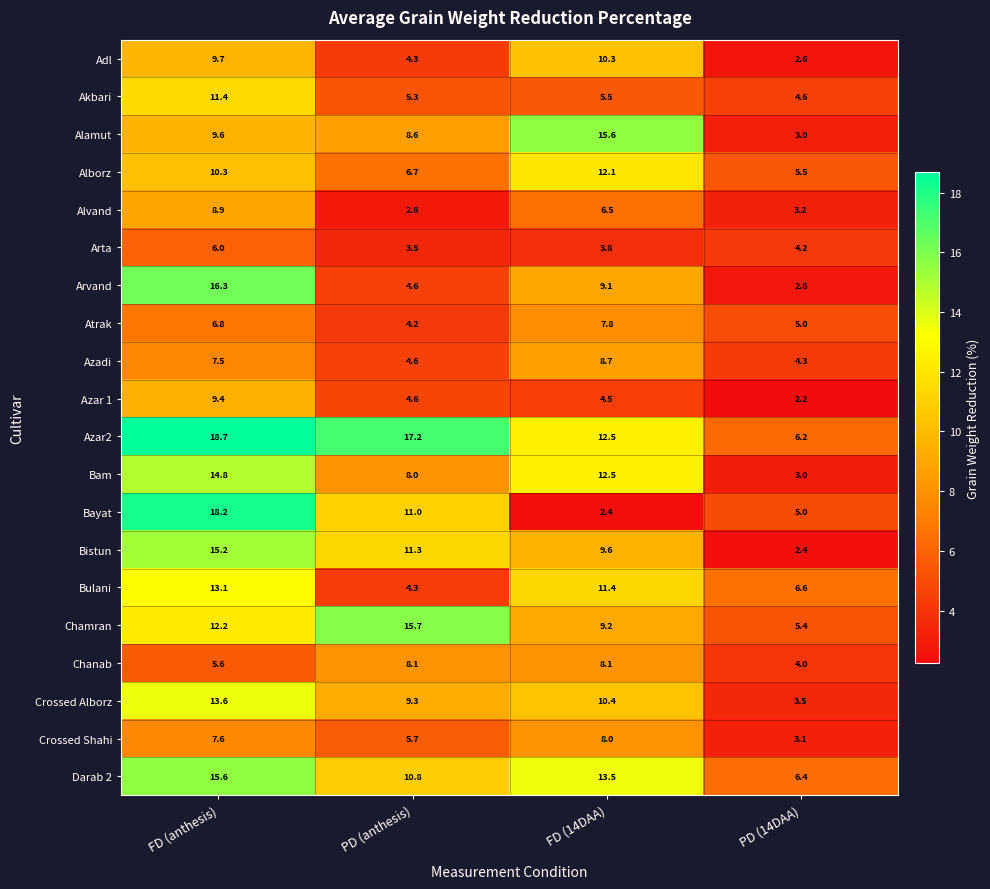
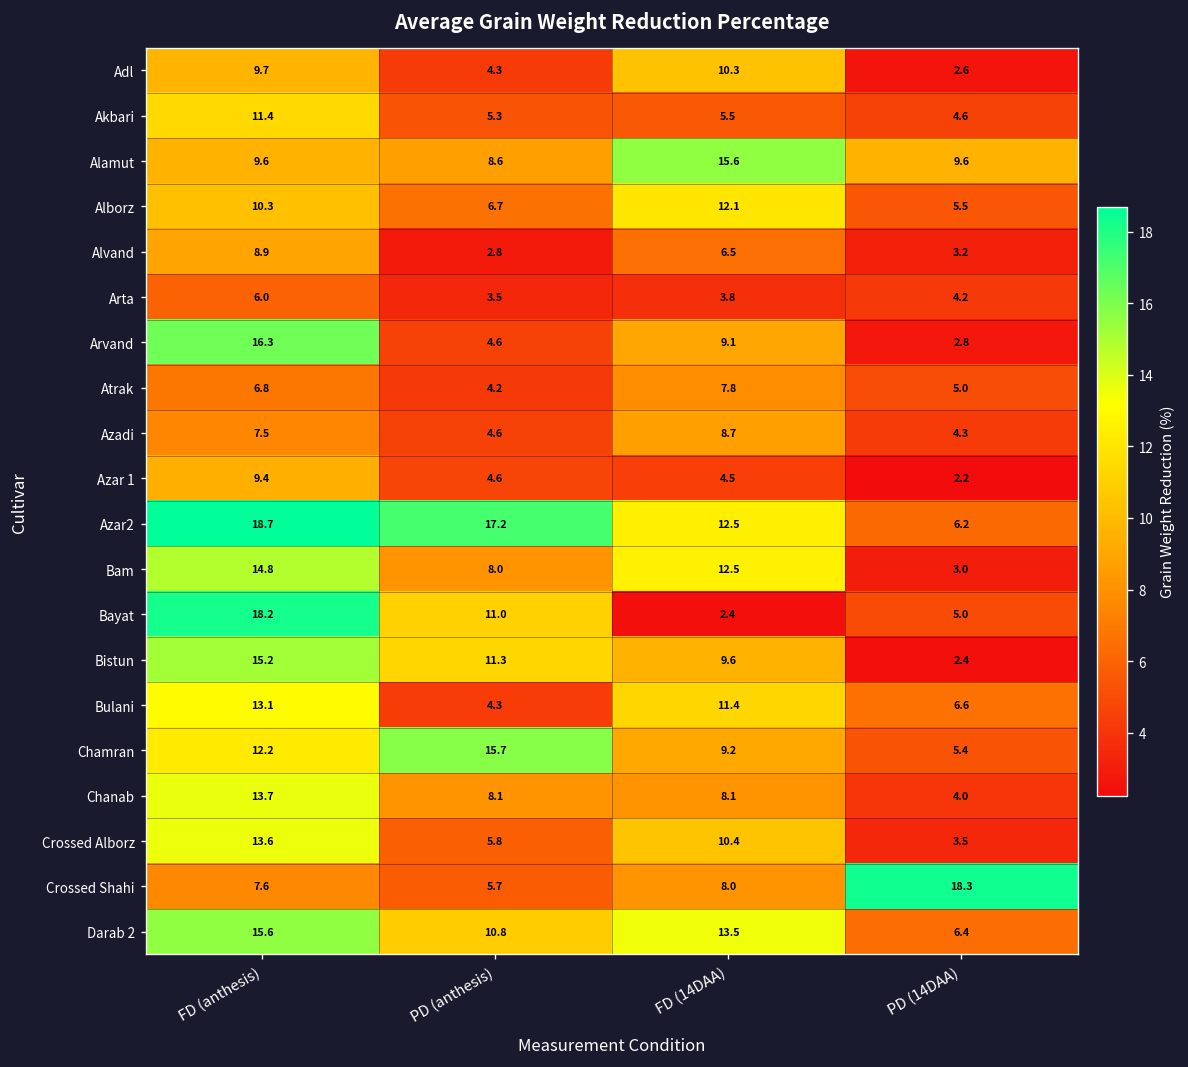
Alamut, PD (14DAA): 3.0 -> 9.6
Chanab, FD (anthesis): 5.6 -> 13.7
Crossed Alborz, PD (anthesis): 9.3 -> 5.8
Crossed Shahi, PD (14DAA): 3.1 -> 18.3
